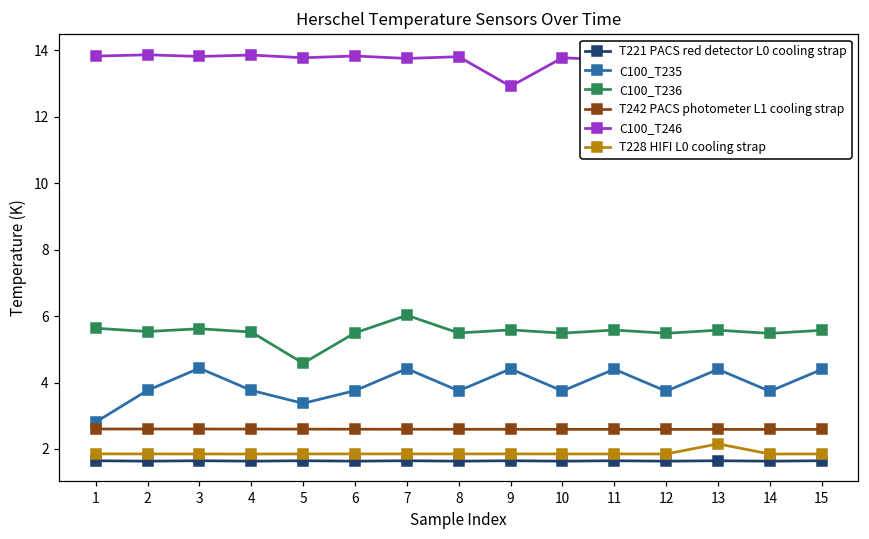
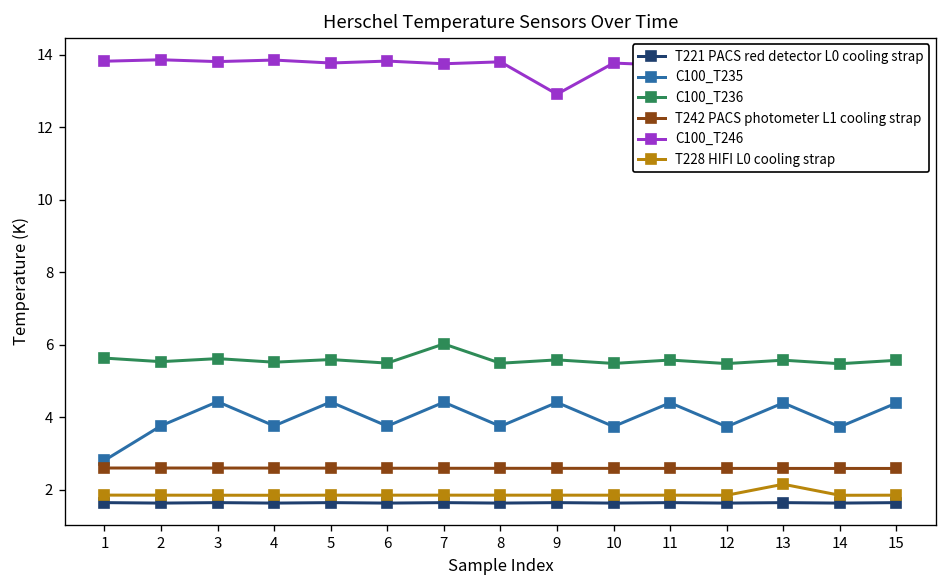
C100_T235, 5: 3.4 -> 4.4
C100_T236, 5: 4.6 -> 5.6
